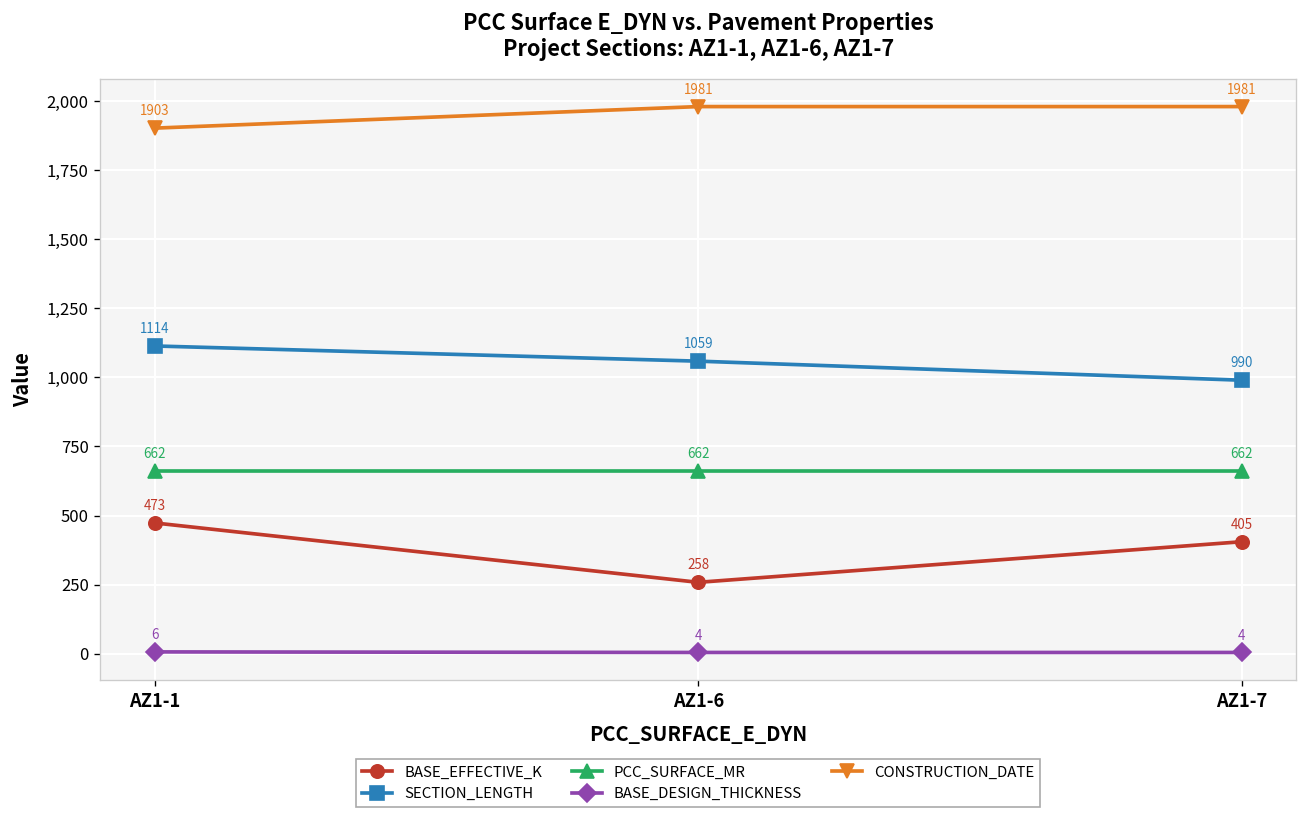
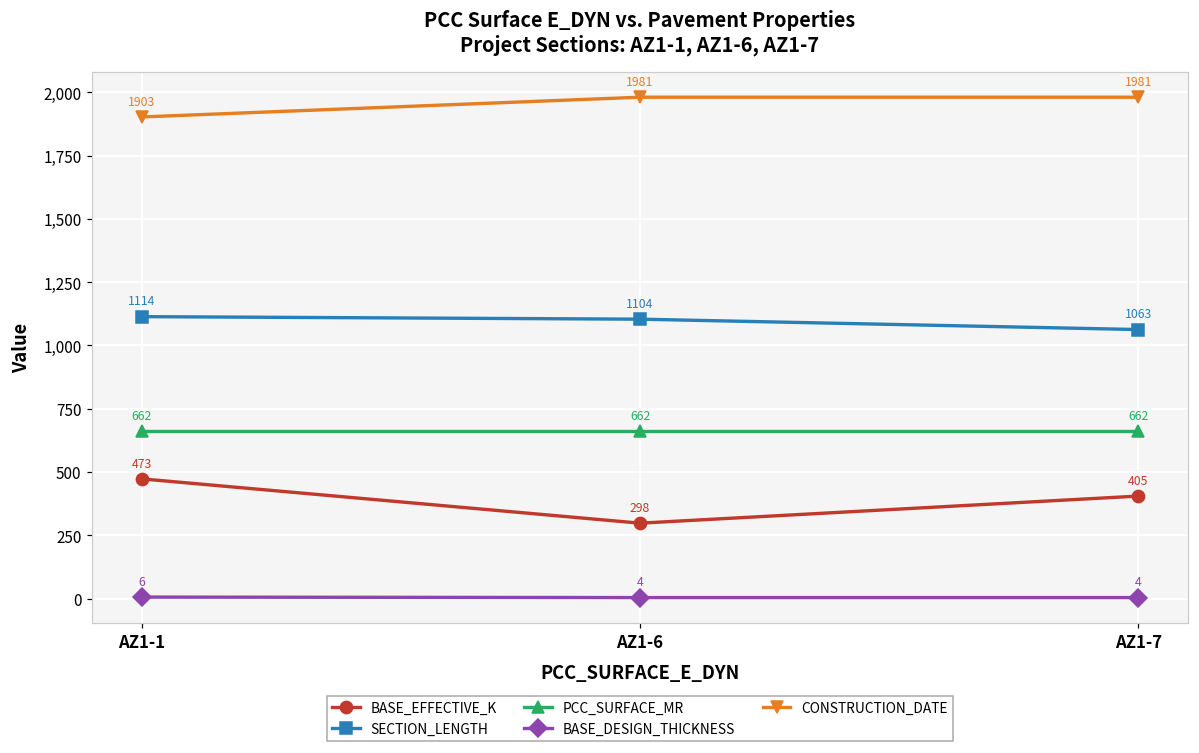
BASE_EFFECTIVE_K, AZ1-6: 258 -> 298
SECTION_LENGTH, AZ1-6: 1059 -> 1104
SECTION_LENGTH, AZ1-7: 990 -> 1063
